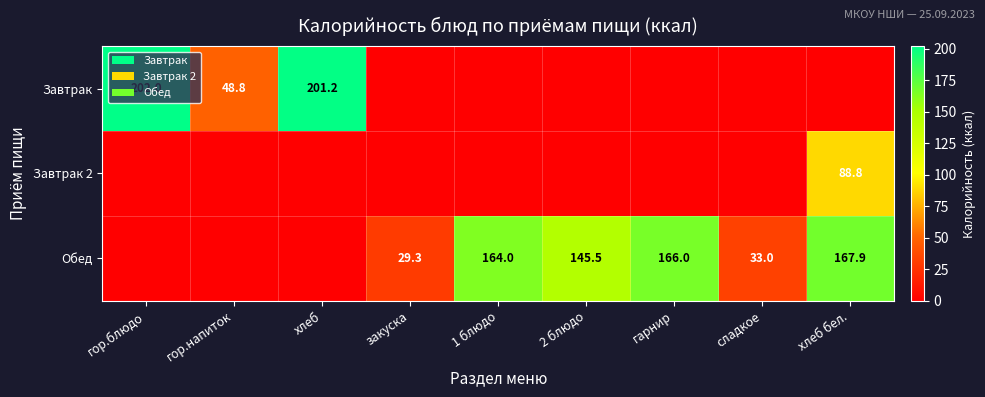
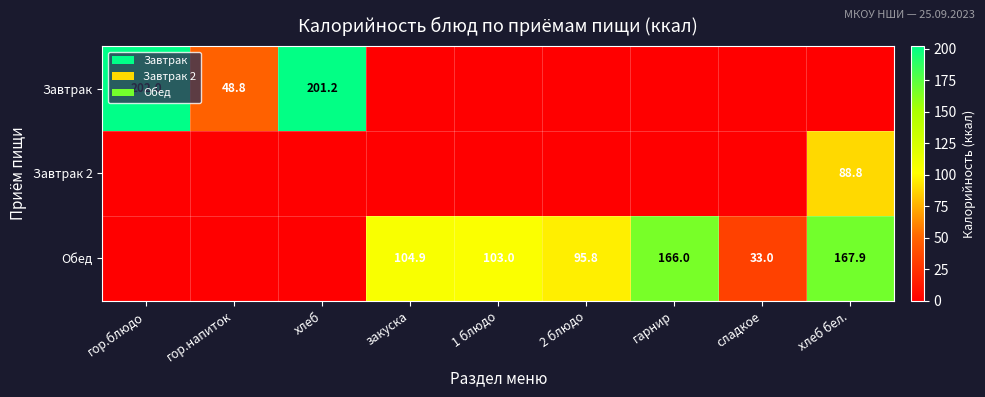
Обед, закуска: 29.3 -> 104.9
Обед, 1 блюдо: 164.0 -> 103.0
Обед, 2 блюдо: 145.5 -> 95.8
